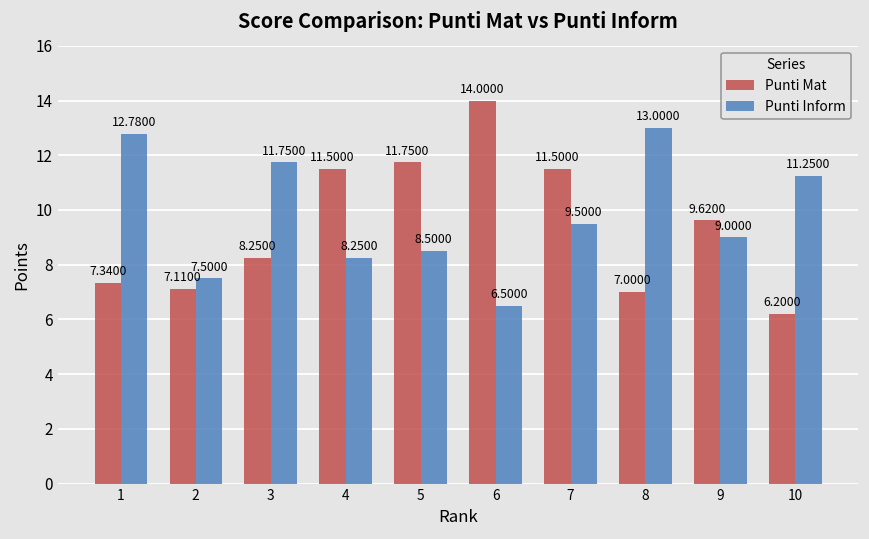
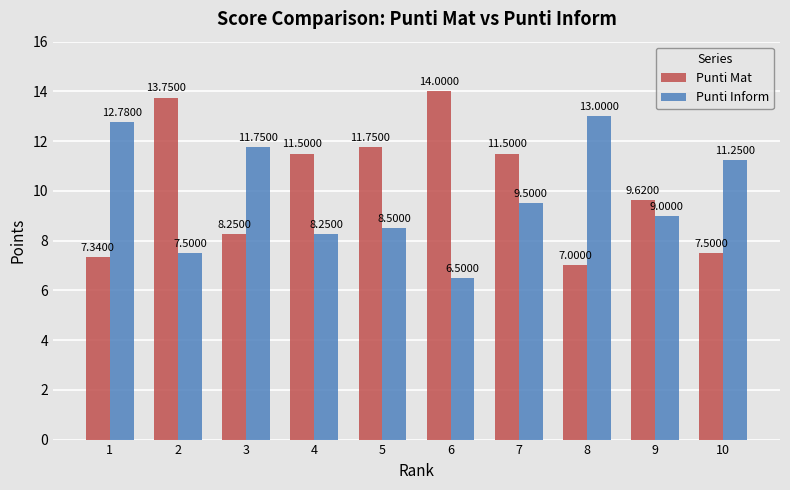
Punti Mat, 2: 7.1100 -> 13.7500
Punti Mat, 10: 6.2000 -> 7.5000
